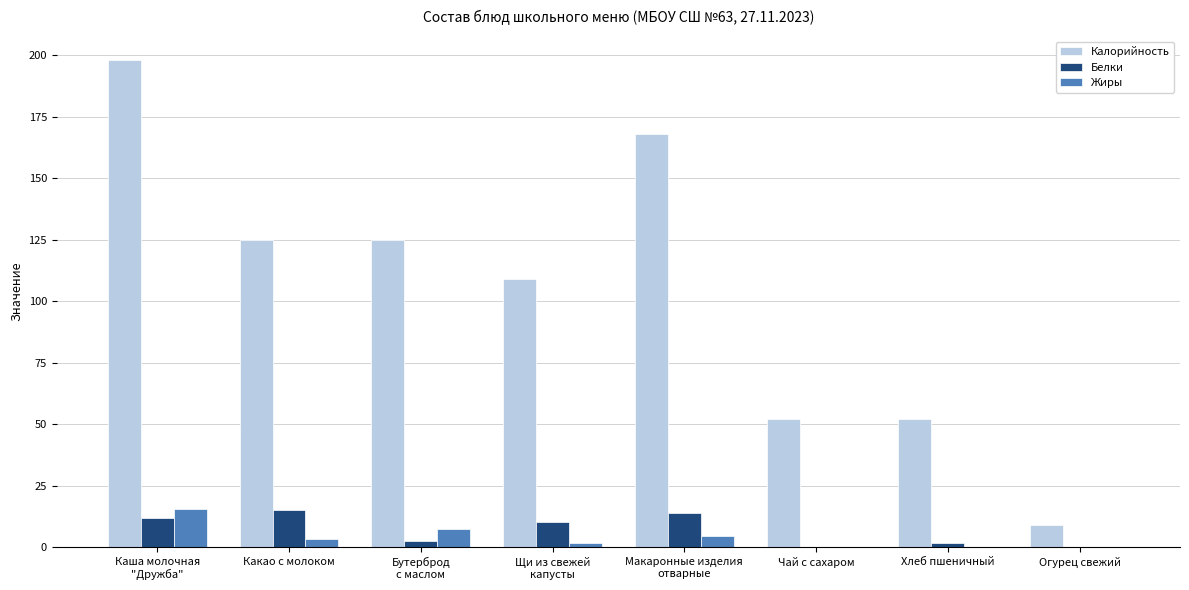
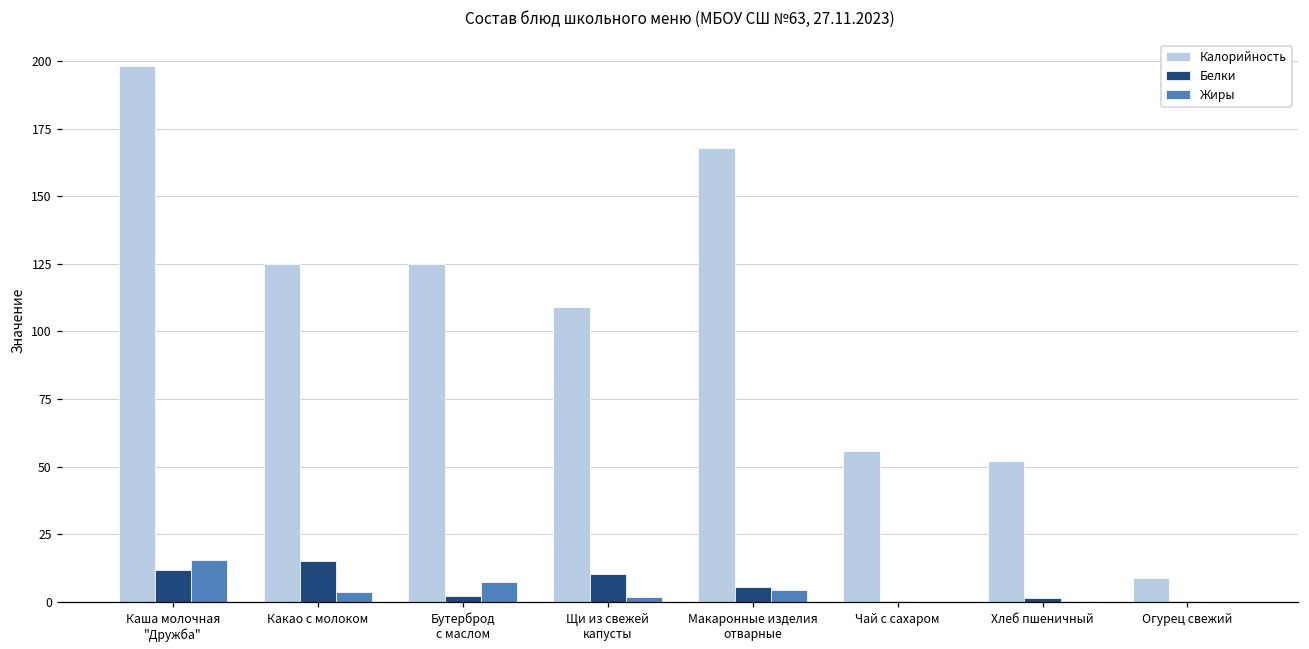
Белки, Макаронные изделия отварные: 14 -> 6
Калорийность, Чай с сахаром: 52 -> 56
